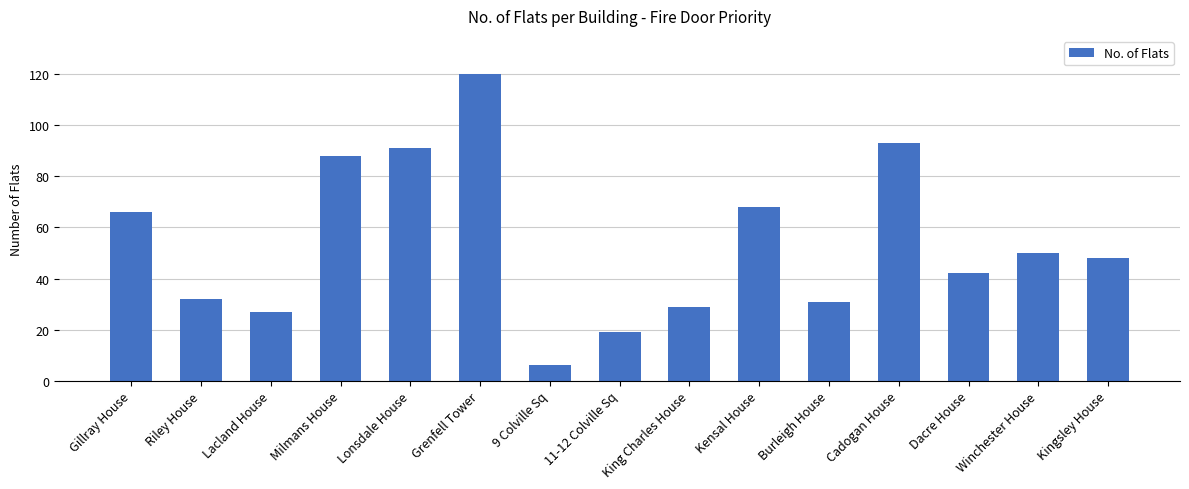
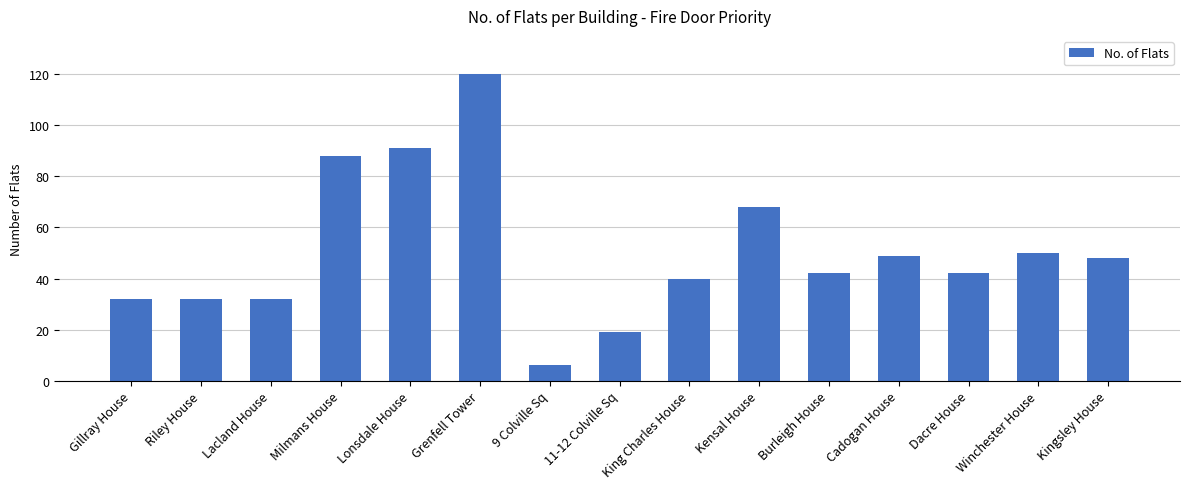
Gillray House: 66 -> 32
Lacland House: 27 -> 32
King Charles House: 29 -> 40
Burleigh House: 31 -> 42
Cadogan House: 93 -> 49
